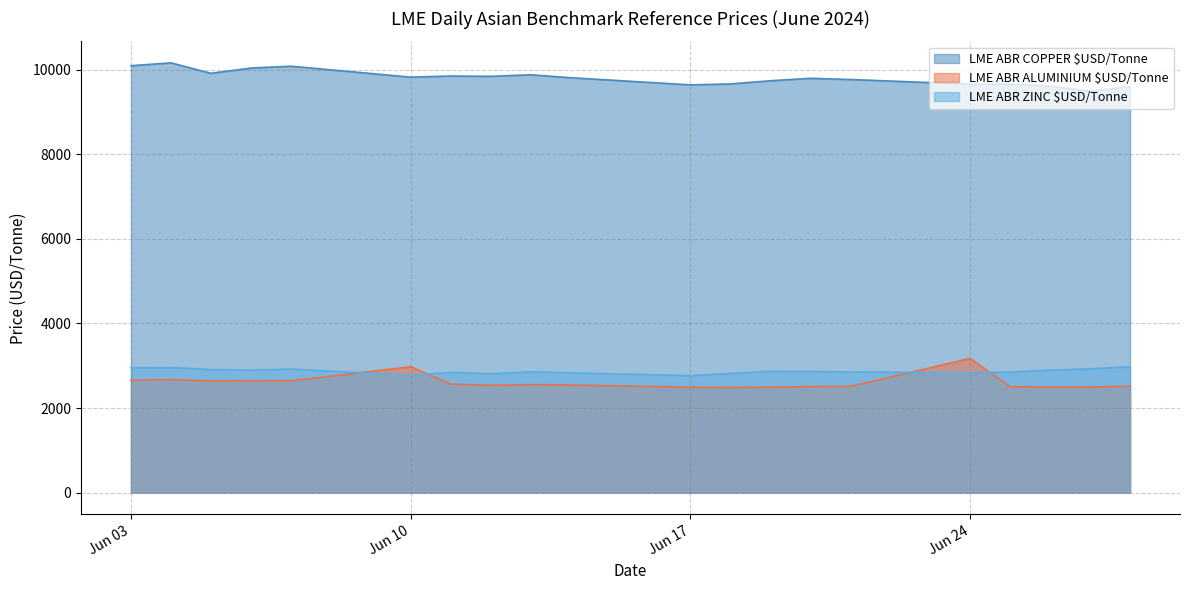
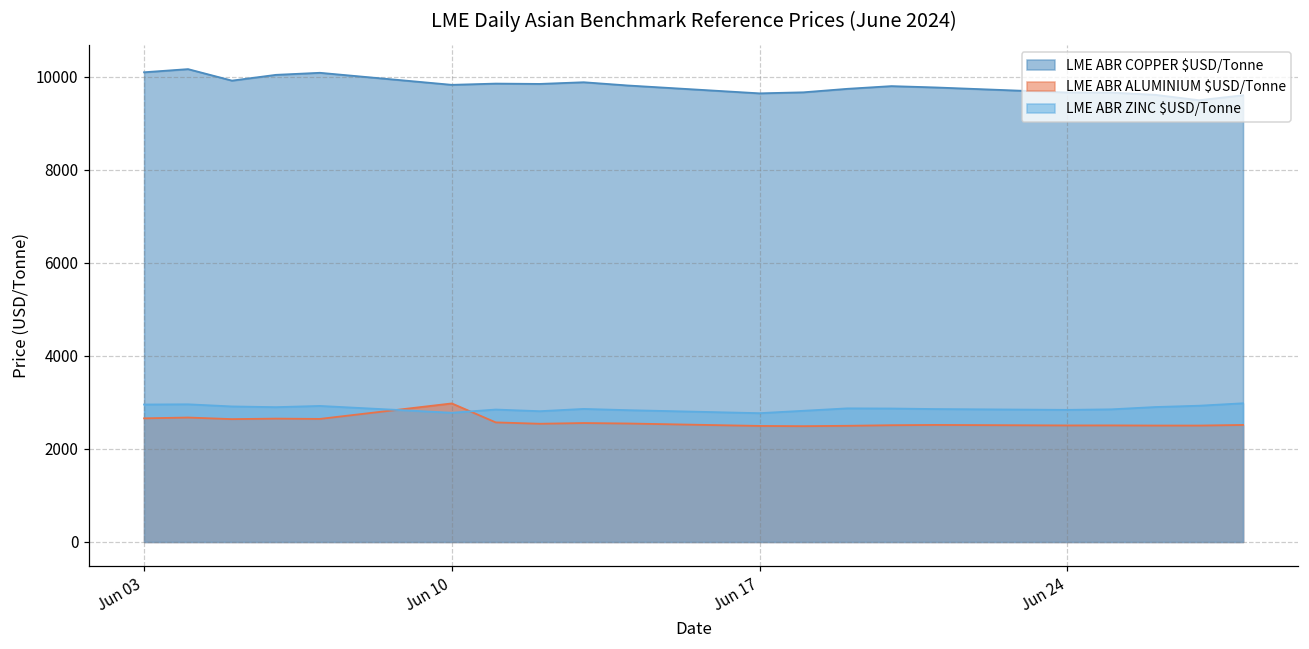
LME ABR ALUMINIUM $USD/Tonne, Jun 24: 3200 -> 2500
